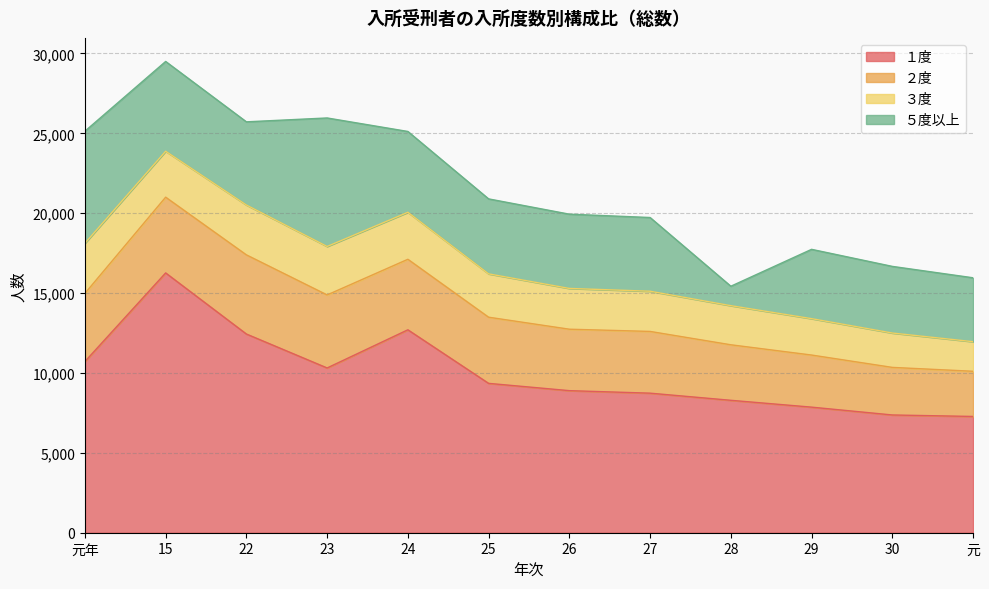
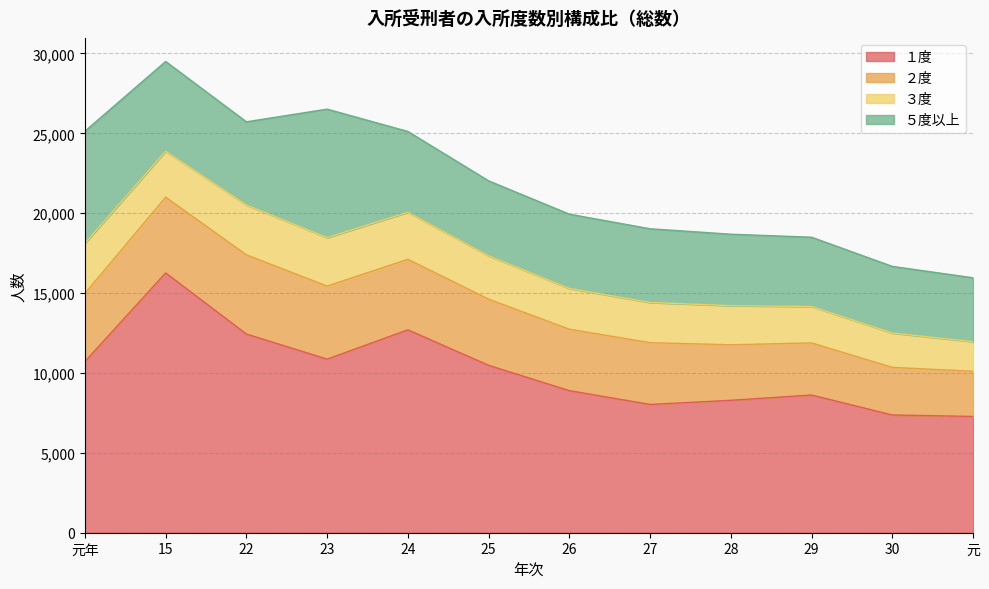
１度, 23: 10,300 -> 10,900
１度, 25: 9,300 -> 10,500
１度, 27: 8,700 -> 8,000
５度以上, 28: 1,200 -> 4,500
１度, 29: 7,900 -> 8,600
